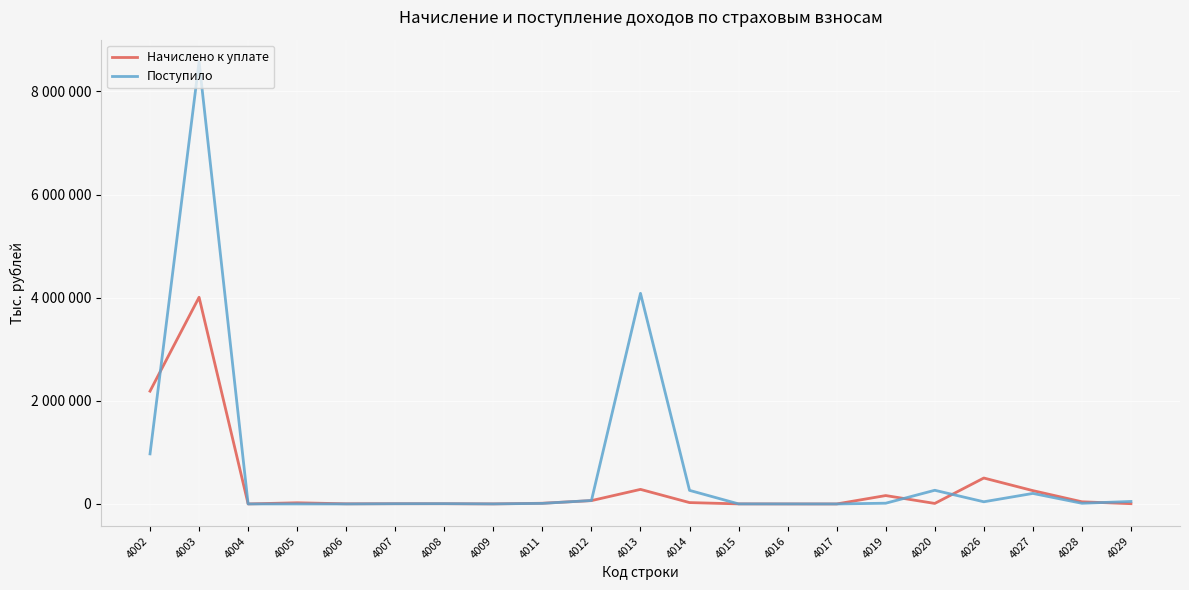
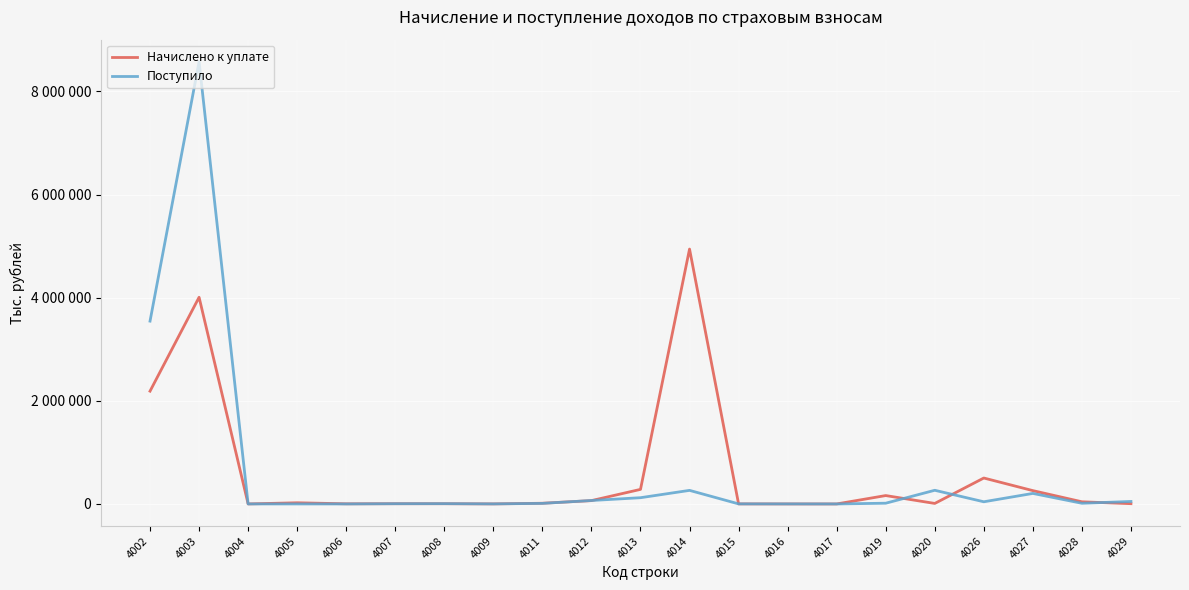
Поступило, 4002: 1000000 -> 3500000
Поступило, 4013: 4100000 -> 100000
Начислено к уплате, 4014: 0 -> 4900000
